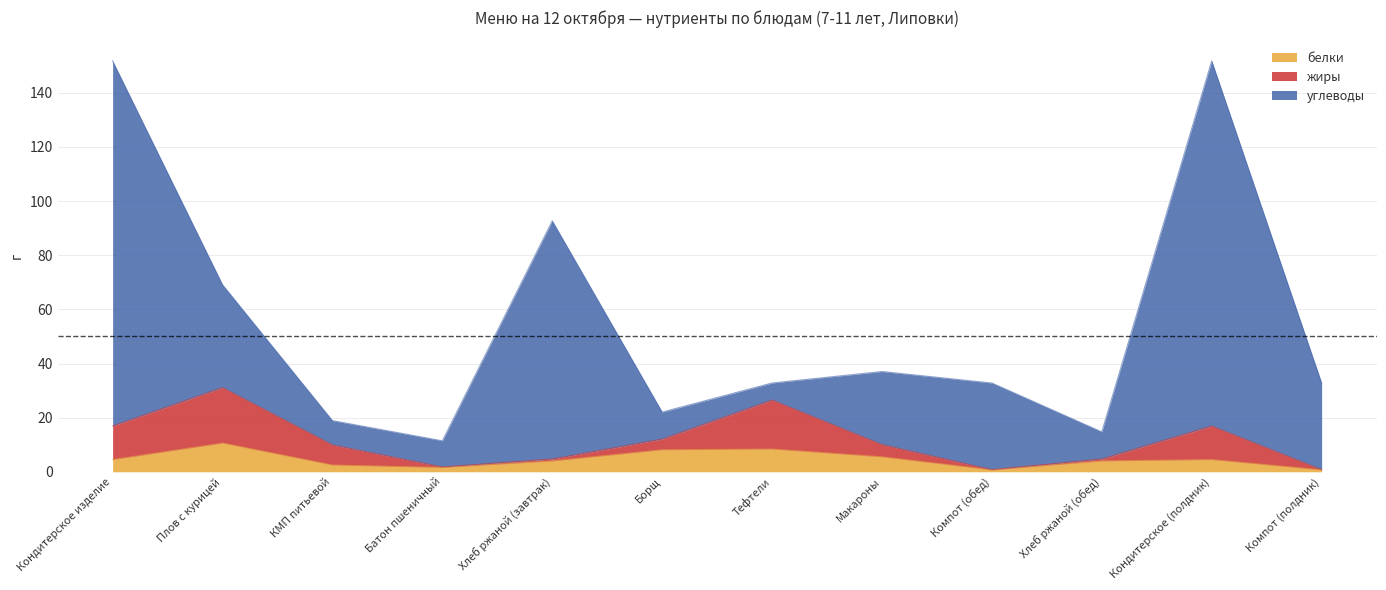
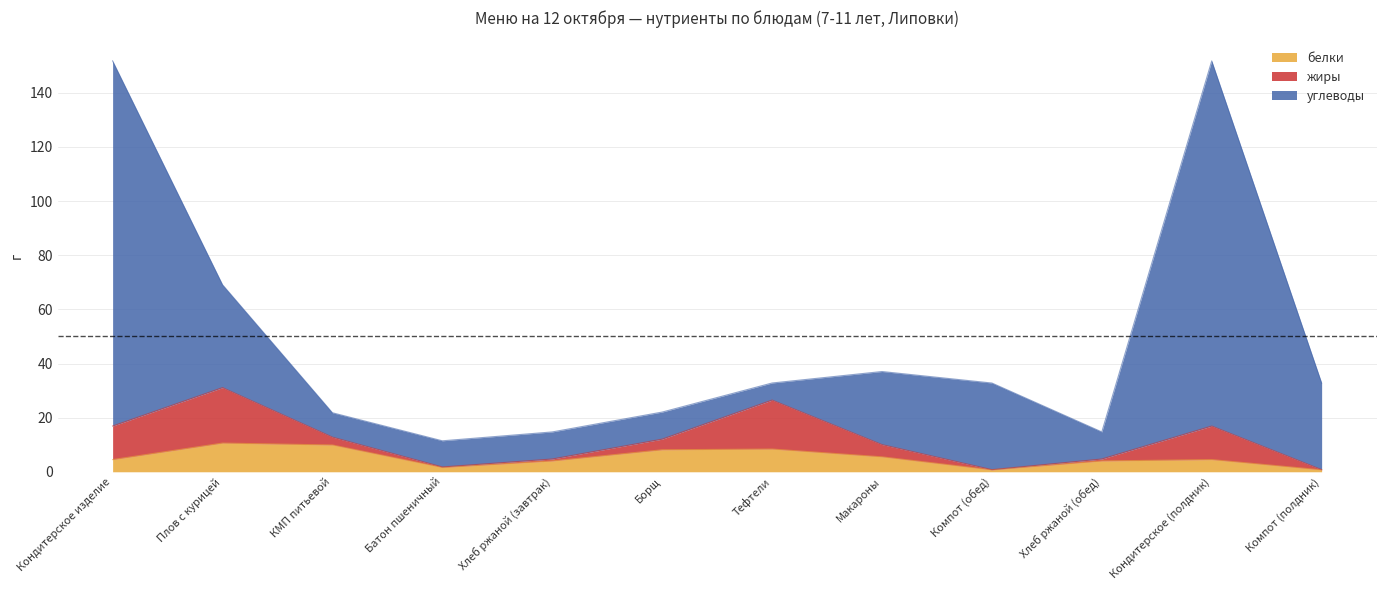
белки, КМП питьевой: 3 -> 10
жиры, КМП питьевой: 7 -> 3
углеводы, Хлеб ржаной (завтрак): 88 -> 10
